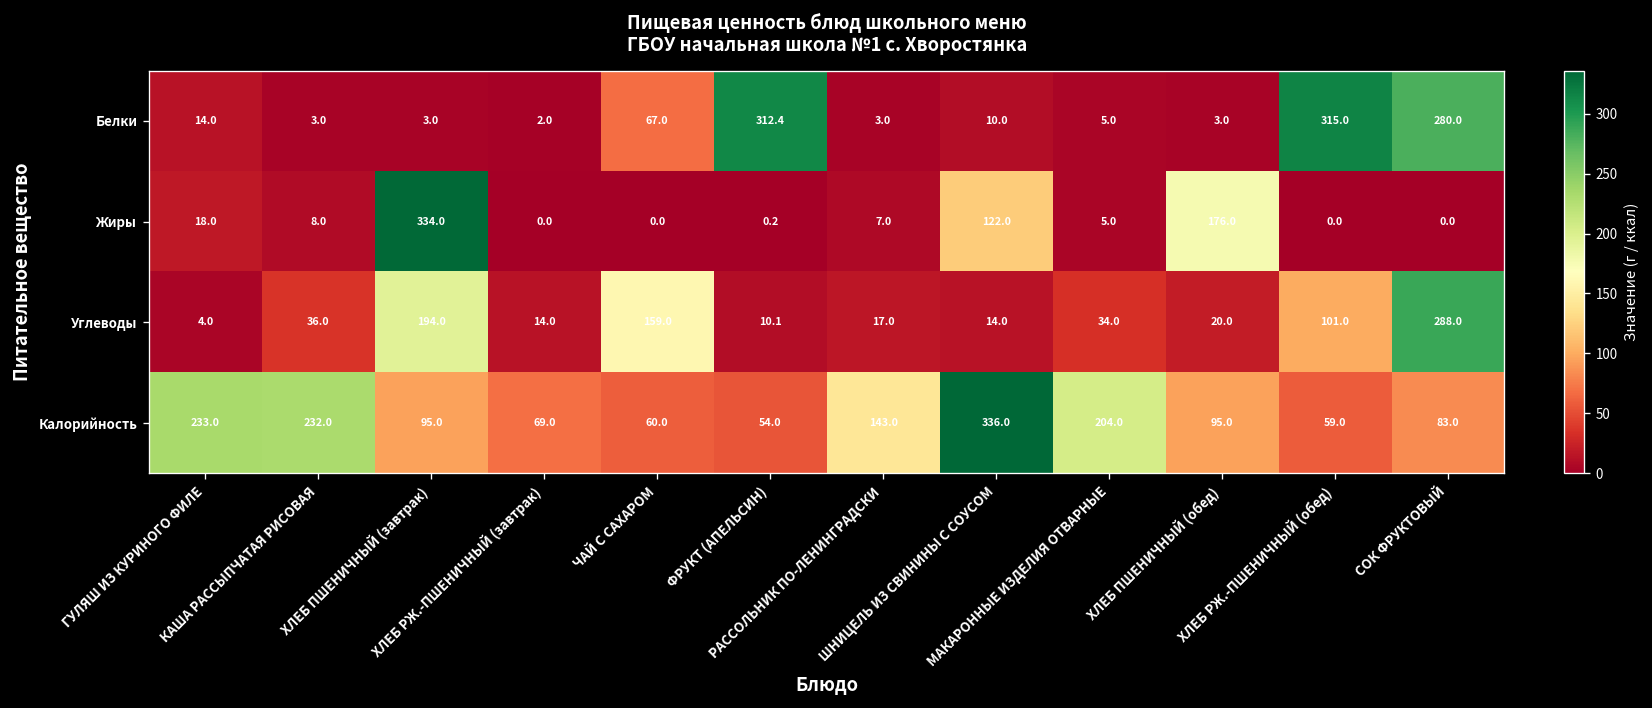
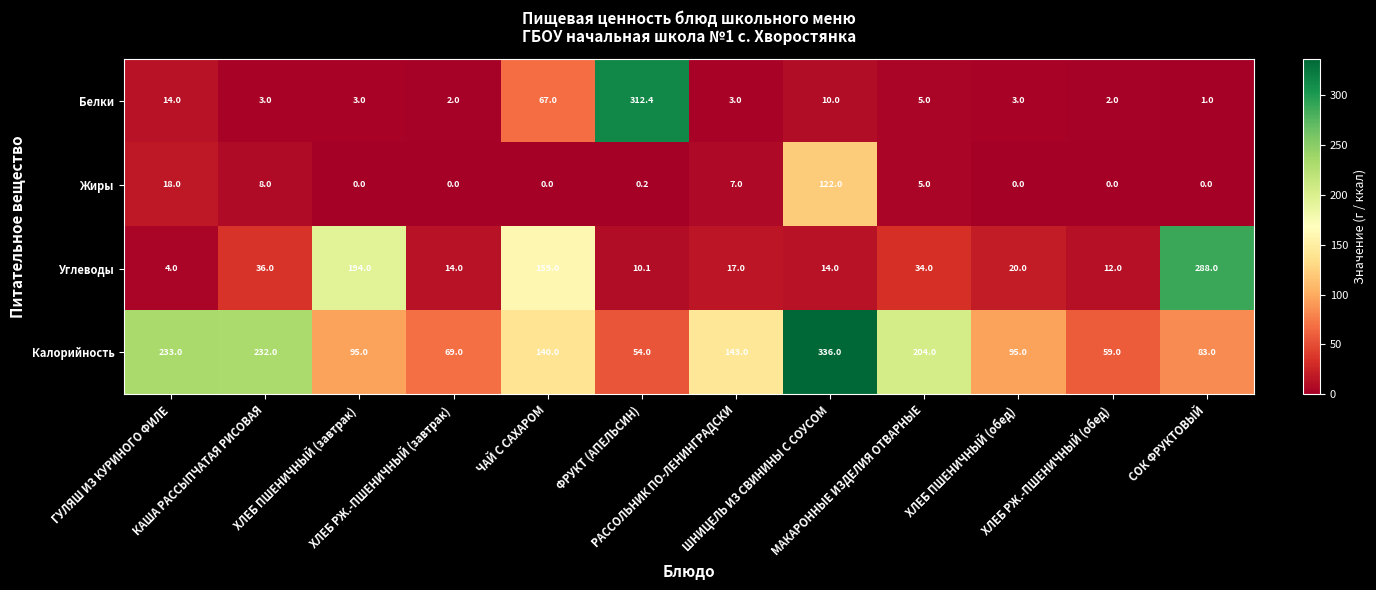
Белки, ХЛЕБ РЖ.-ПШЕНИЧНЫЙ (обед): 315.0 -> 2.0
Белки, СОК ФРУКТОВЫЙ: 280.0 -> 1.0
Жиры, ХЛЕБ ПШЕНИЧНЫЙ (завтрак): 334.0 -> 0.0
Жиры, ХЛЕБ ПШЕНИЧНЫЙ (обед): 176.0 -> 0.0
Углеводы, ХЛЕБ РЖ.-ПШЕНИЧНЫЙ (обед): 101.0 -> 12.0
Калорийность, ЧАЙ С САХАРОМ: 60.0 -> 140.0
